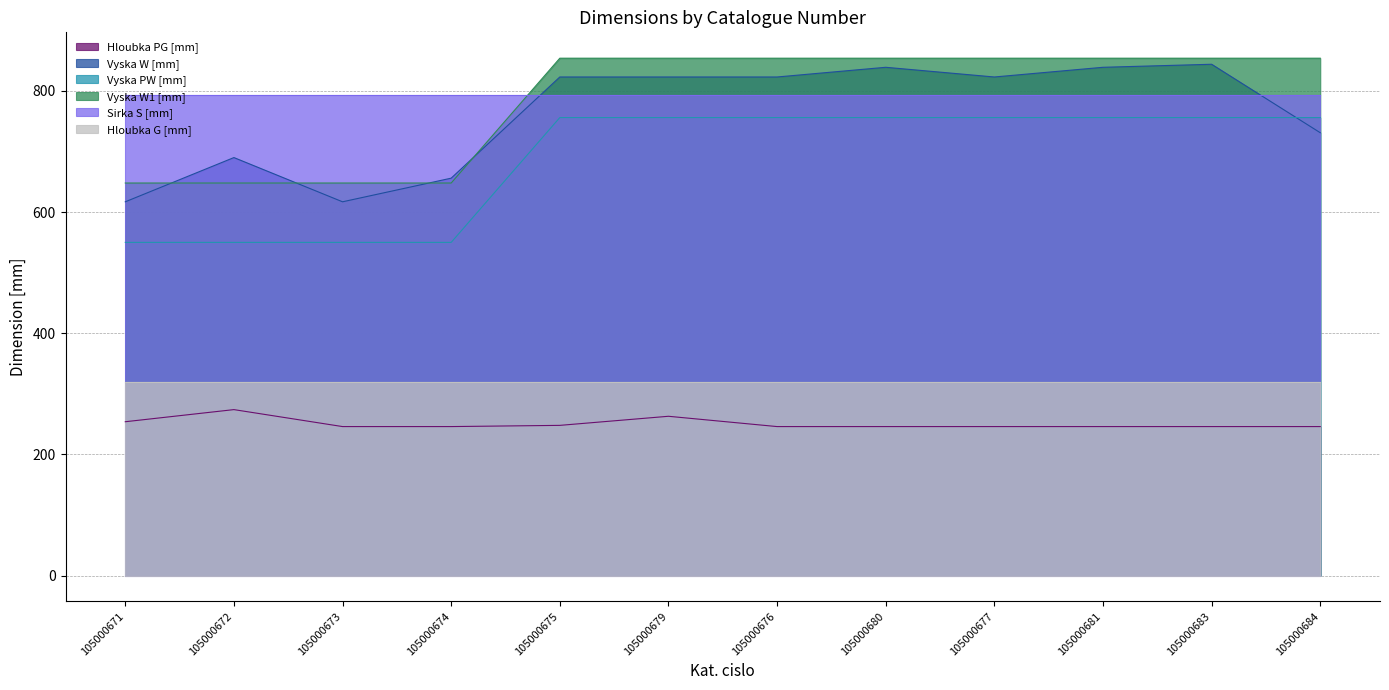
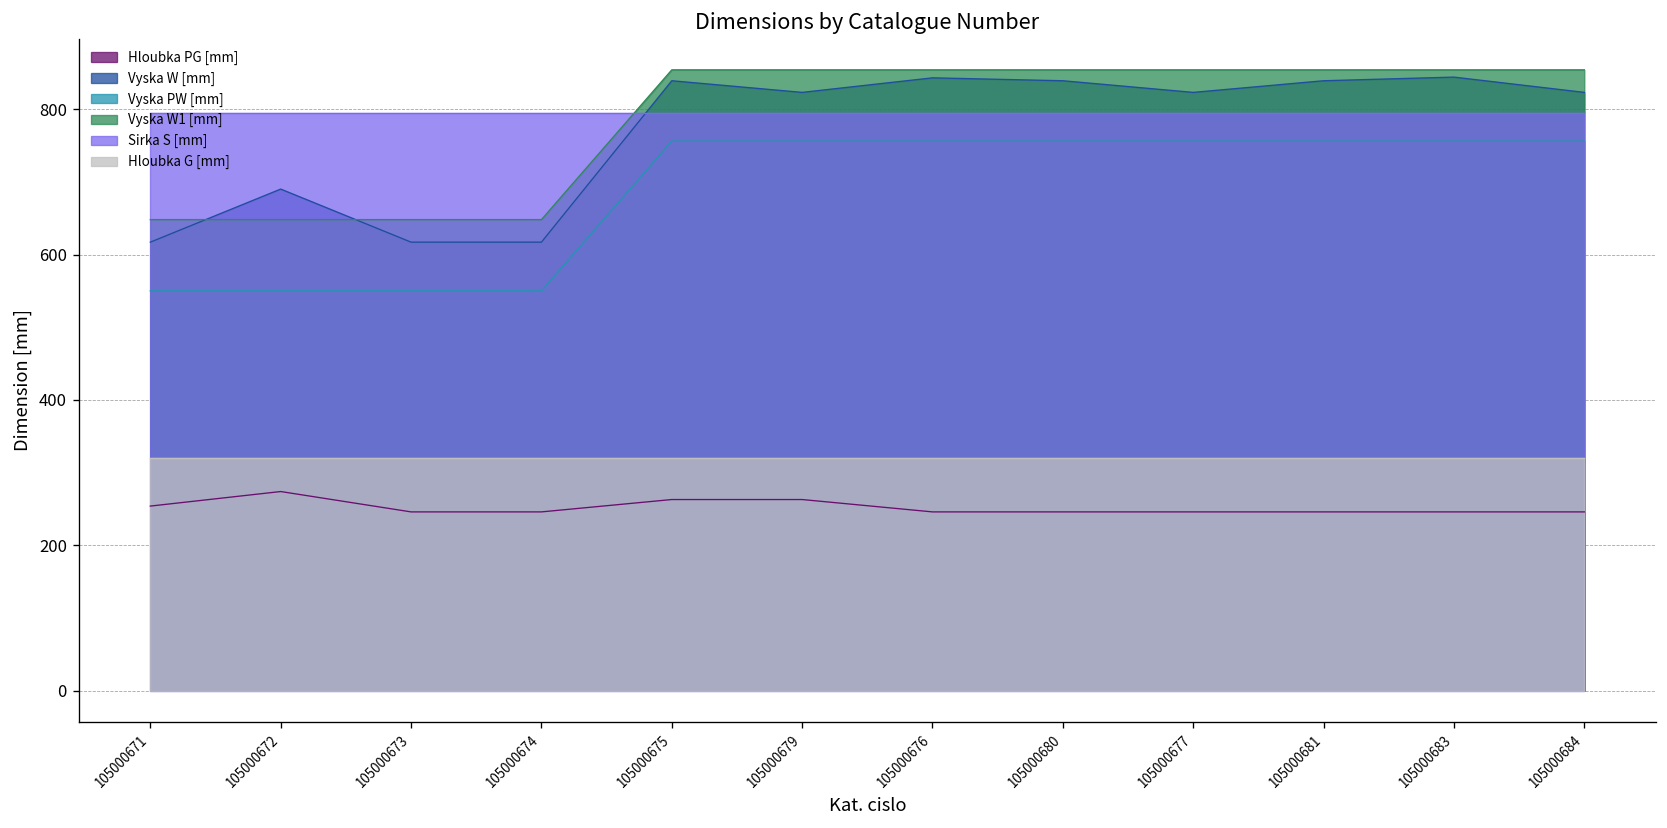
Vyska W [mm], 105000674: 660 -> 620
Hloubka PG [mm], 105000675: 250 -> 260
Vyska W [mm], 105000675: 820 -> 840
Vyska W [mm], 105000676: 820 -> 840
Vyska W [mm], 105000684: 730 -> 820
